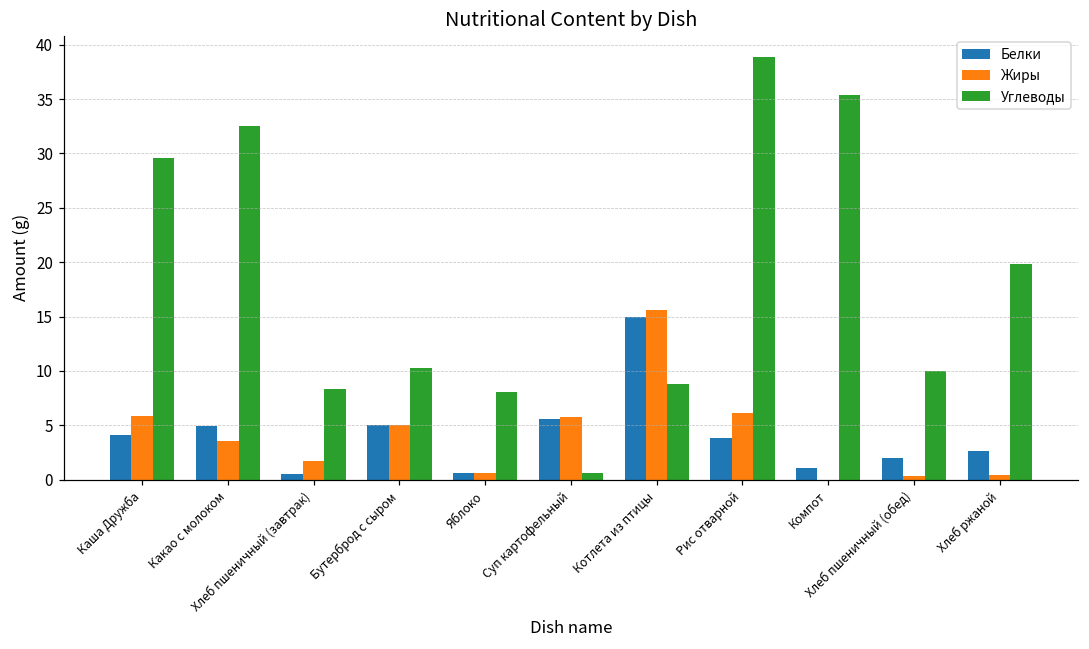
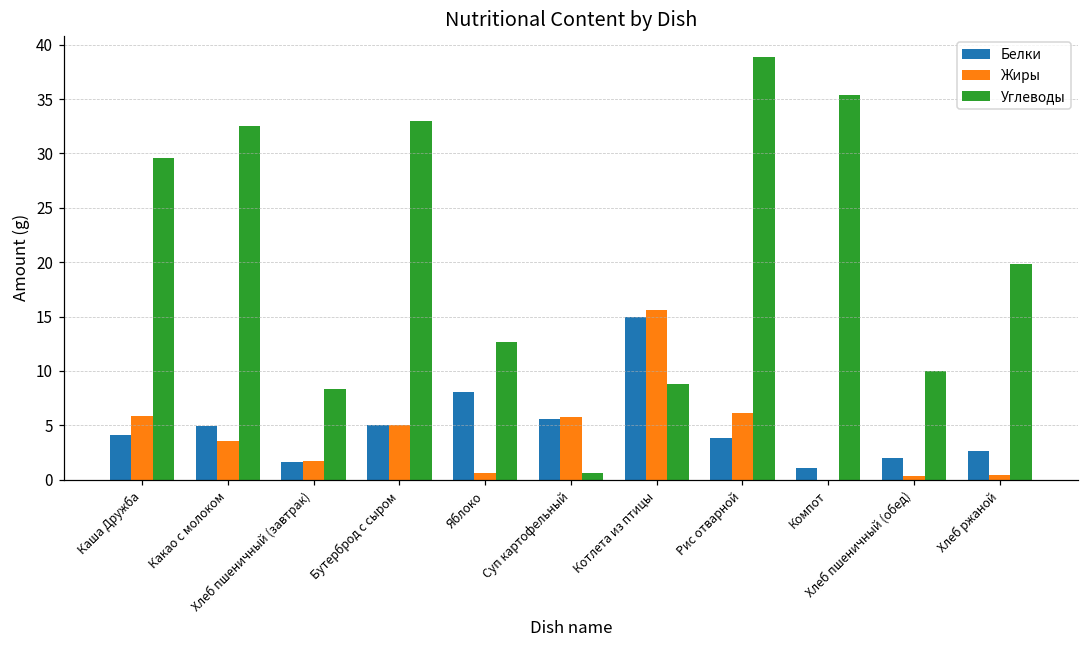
Белки, Хлеб пшеничный (завтрак): 1 -> 2
Углеводы, Бутерброд с сыром: 10 -> 33
Белки, Яблоко: 1 -> 8
Углеводы, Яблоко: 8 -> 13
